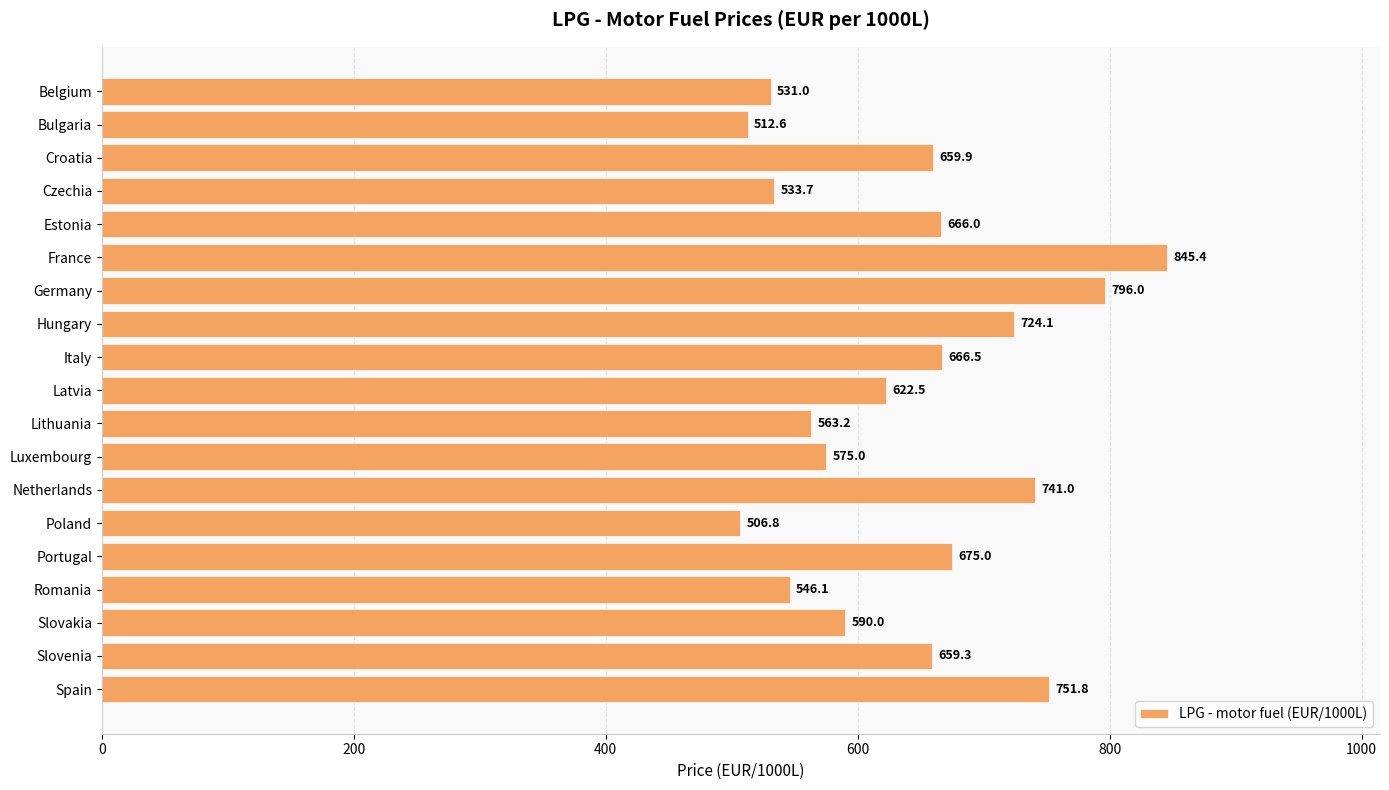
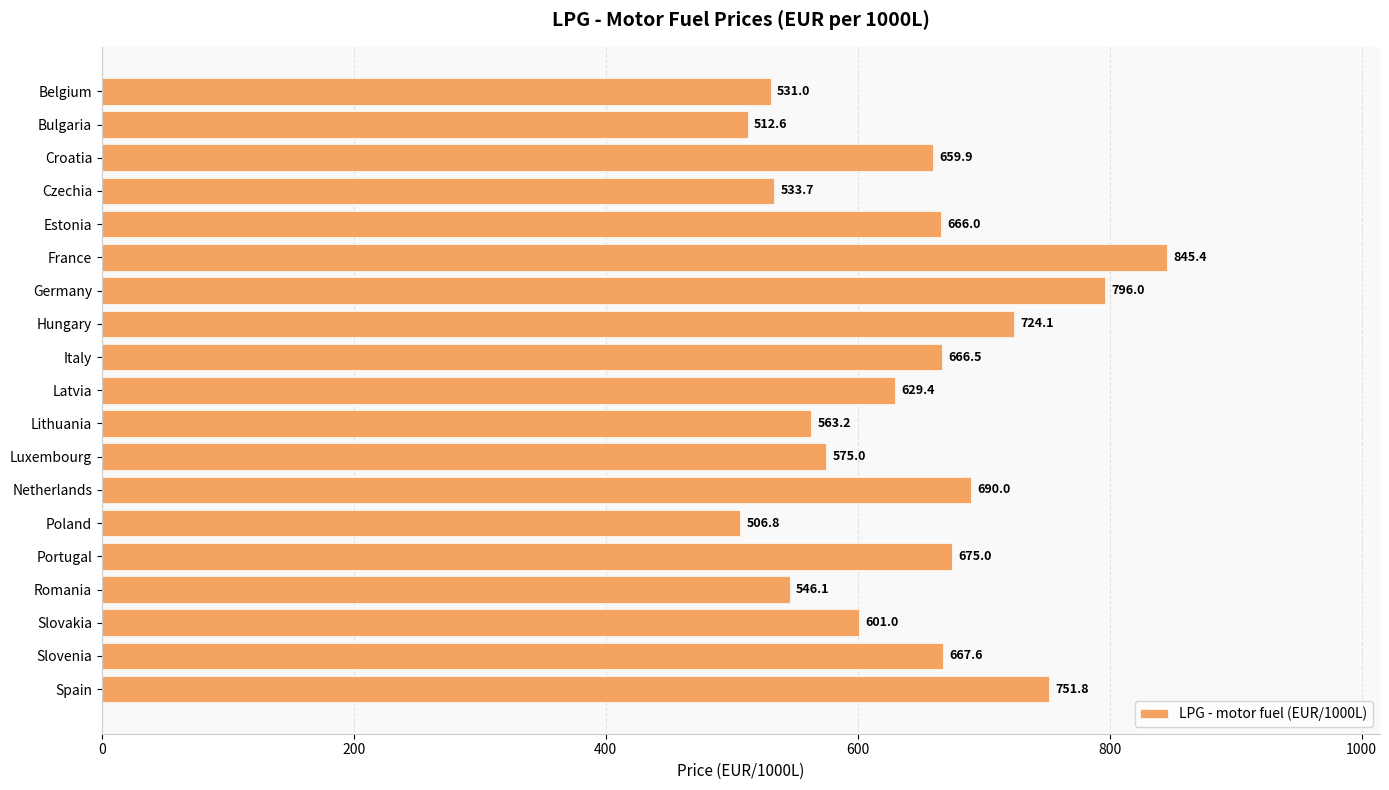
Latvia: 622.5 -> 629.4
Netherlands: 741.0 -> 690.0
Slovakia: 590.0 -> 601.0
Slovenia: 659.3 -> 667.6
